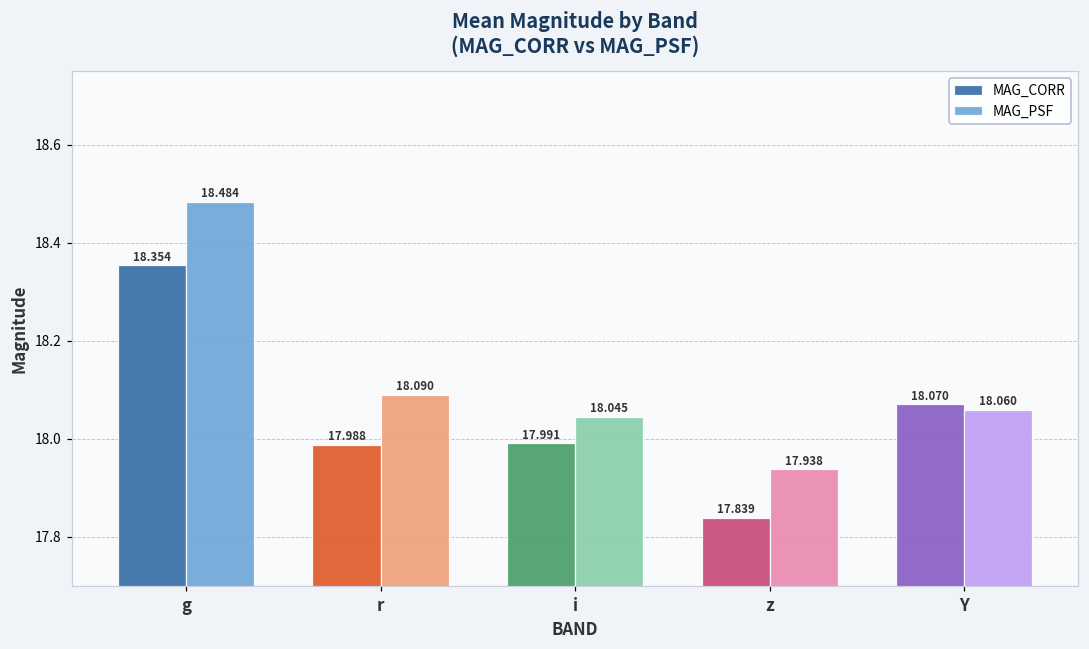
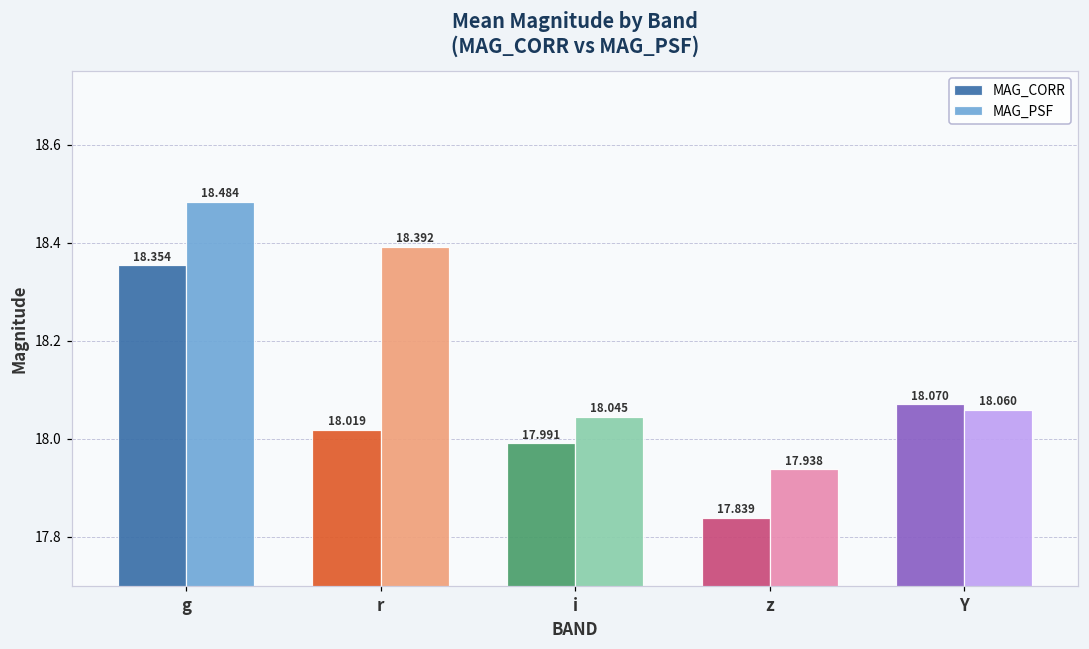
MAG_CORR, r: 17.988 -> 18.019
MAG_PSF, r: 18.090 -> 18.392
